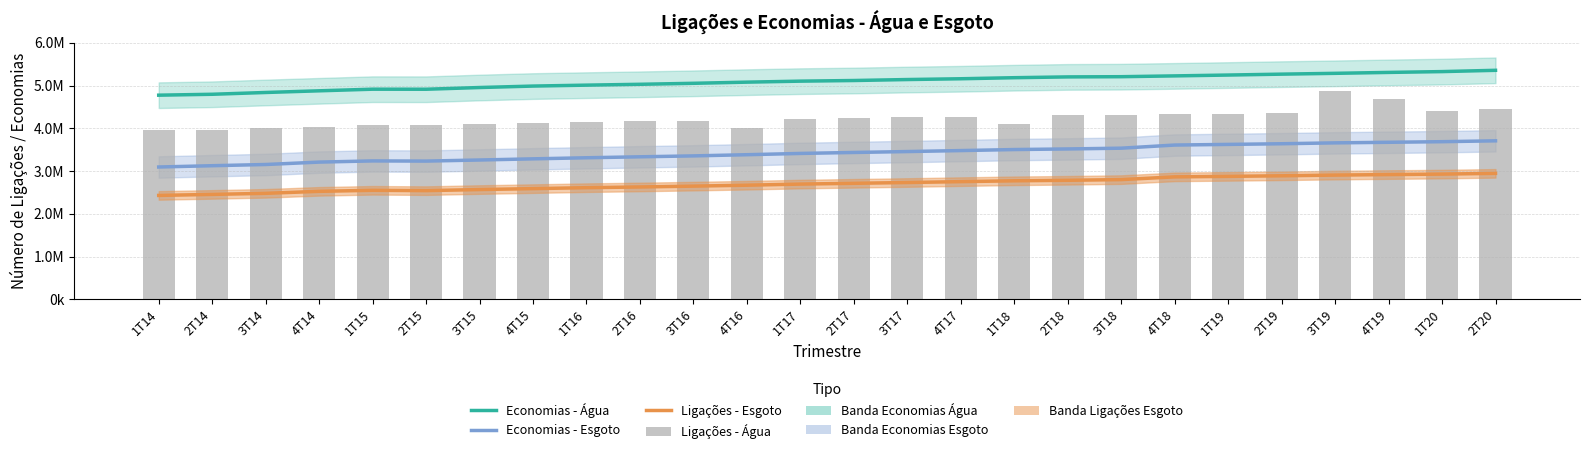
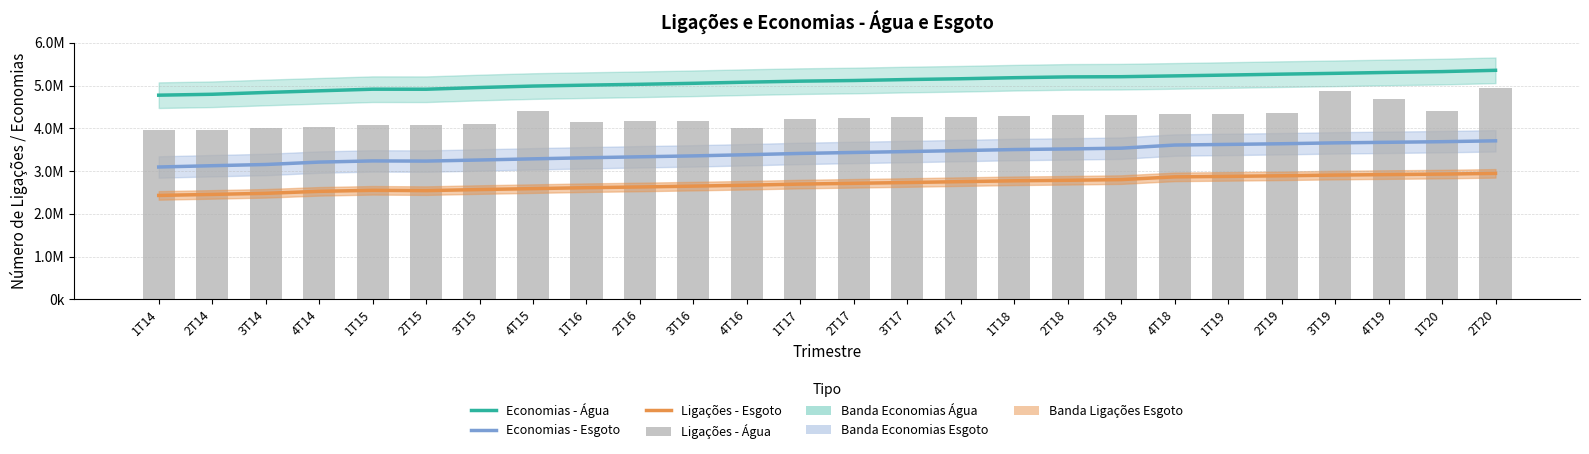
Ligações - Água, 4T15: 4100000 -> 4400000
Ligações - Água, 1T18: 4100000 -> 4300000
Ligações - Água, 2T20: 4400000 -> 5000000
